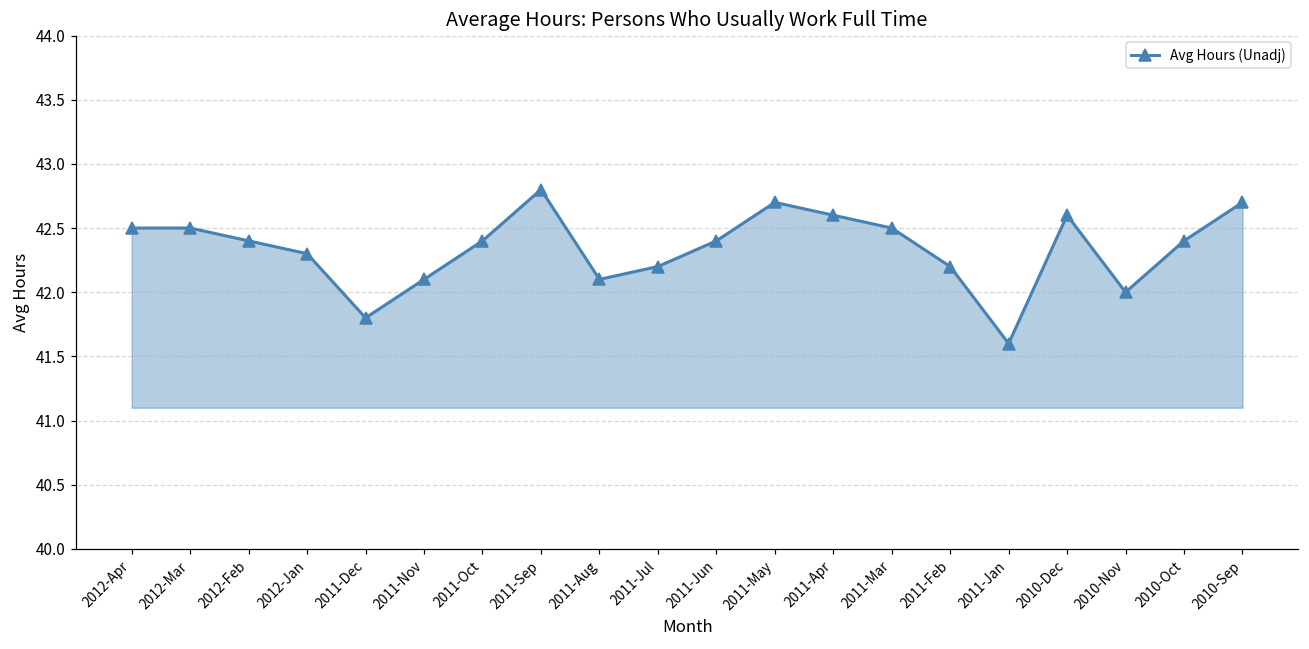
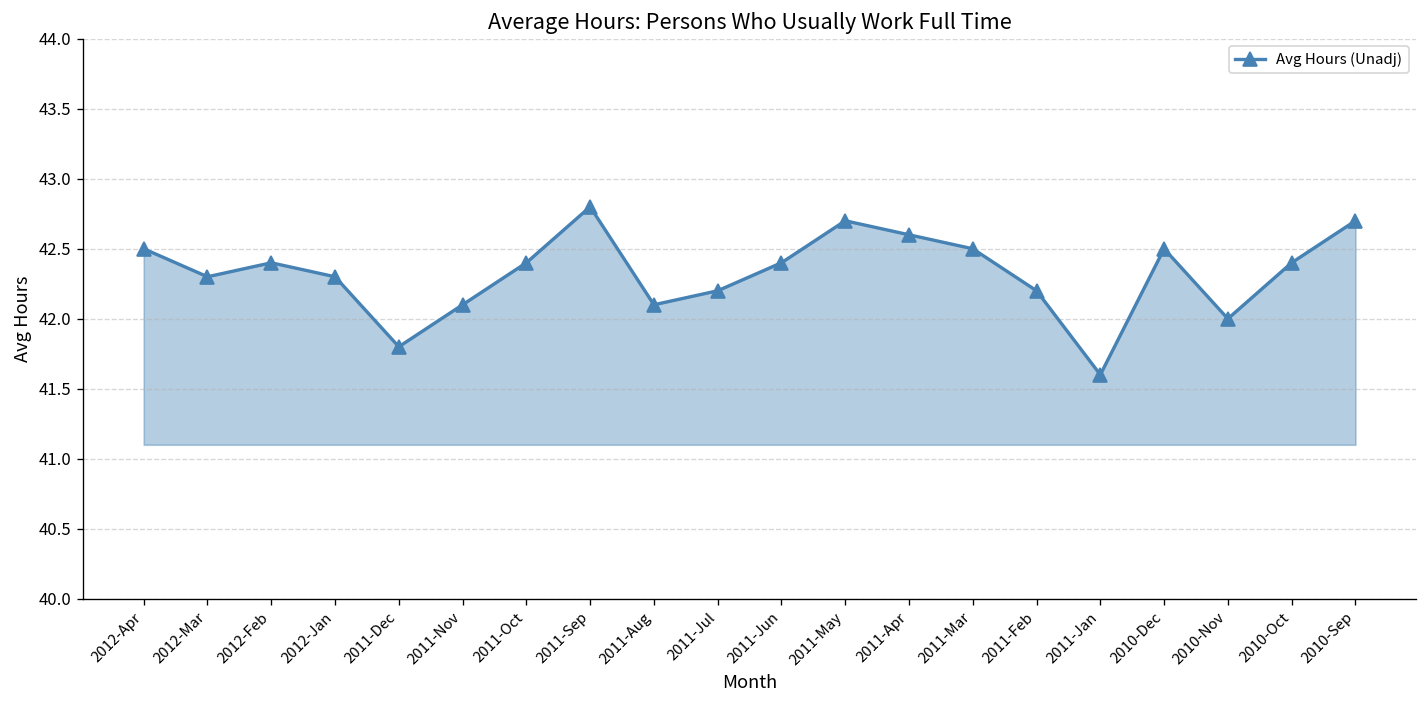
2012-Mar: 42.5 -> 42.3
2010-Dec: 42.6 -> 42.5
